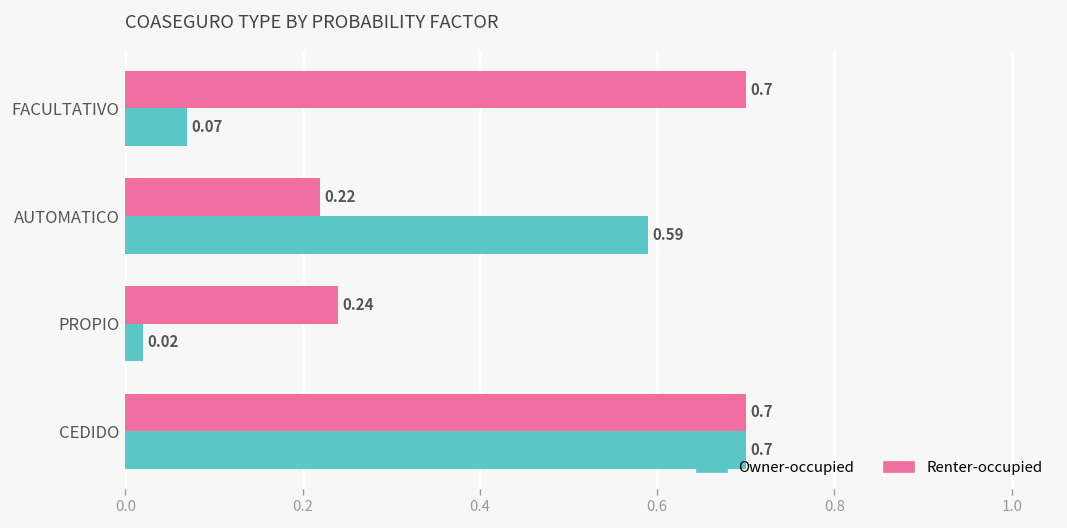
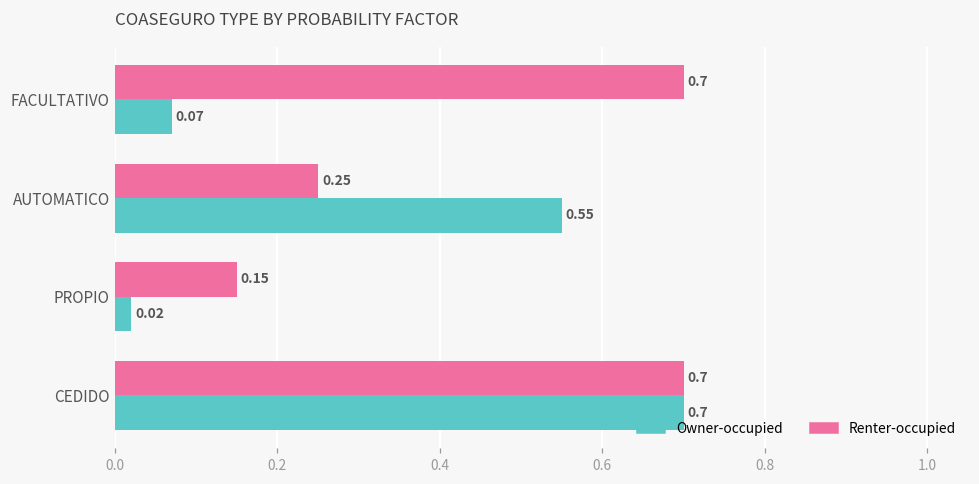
Renter-occupied, AUTOMATICO: 0.22 -> 0.25
Owner-occupied, AUTOMATICO: 0.59 -> 0.55
Renter-occupied, PROPIO: 0.24 -> 0.15
